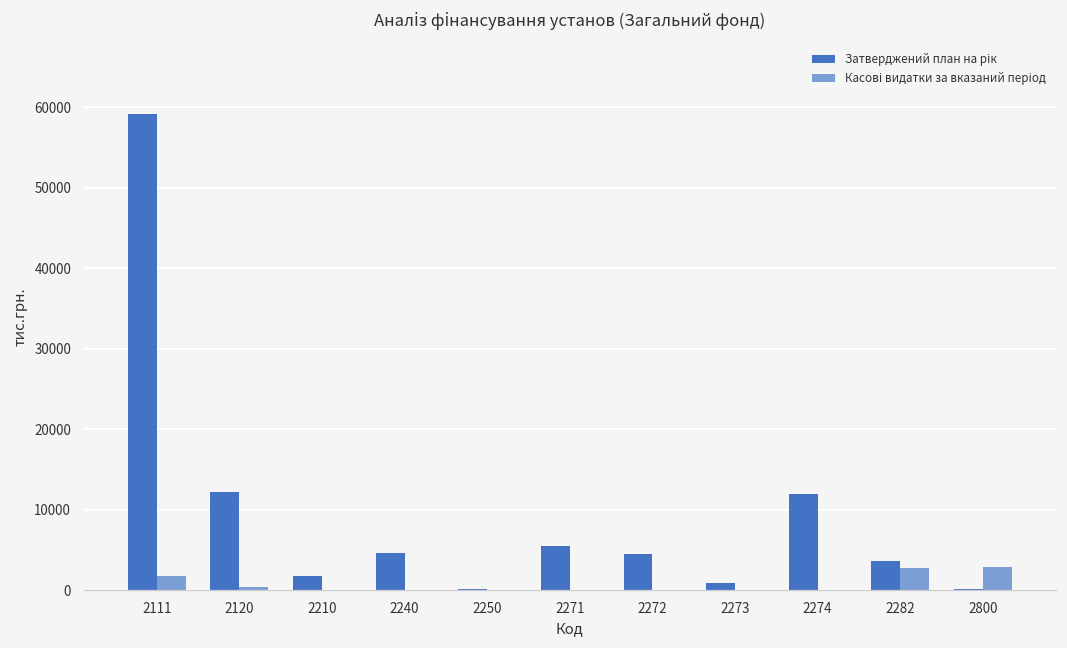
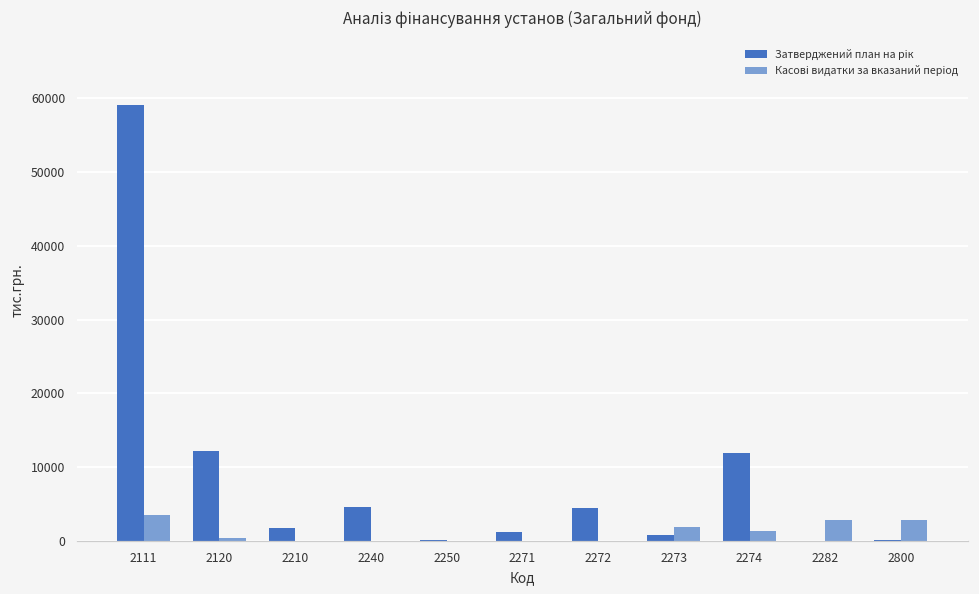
Касові видатки за вказаний період, 2111: 2000 -> 3000
Затверджений план на рік, 2271: 6000 -> 1000
Касові видатки за вказаний період, 2273: 0 -> 2000
Касові видатки за вказаний період, 2274: 0 -> 1000
Затверджений план на рік, 2282: 4000 -> 0
